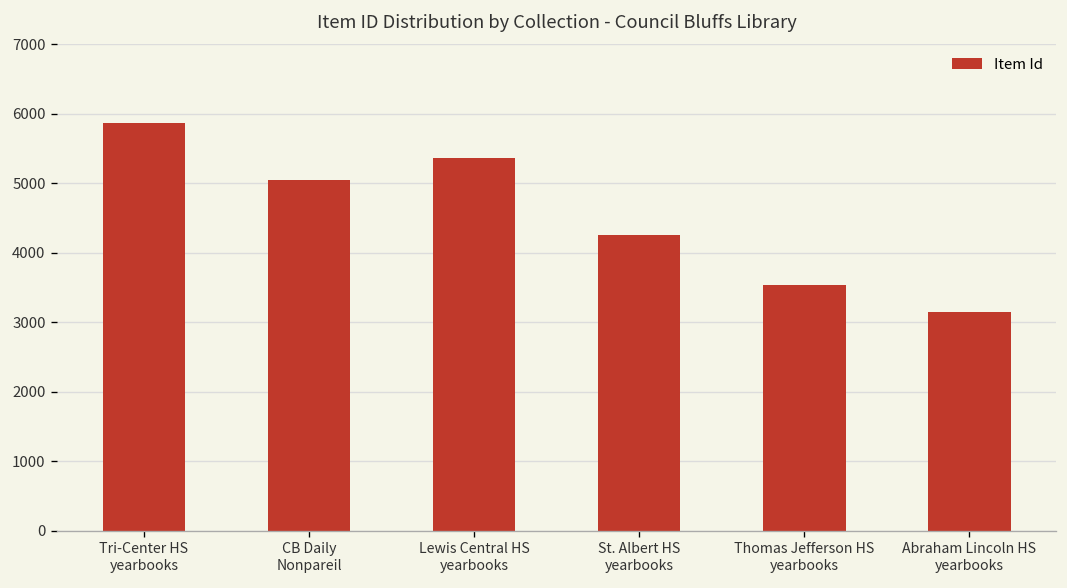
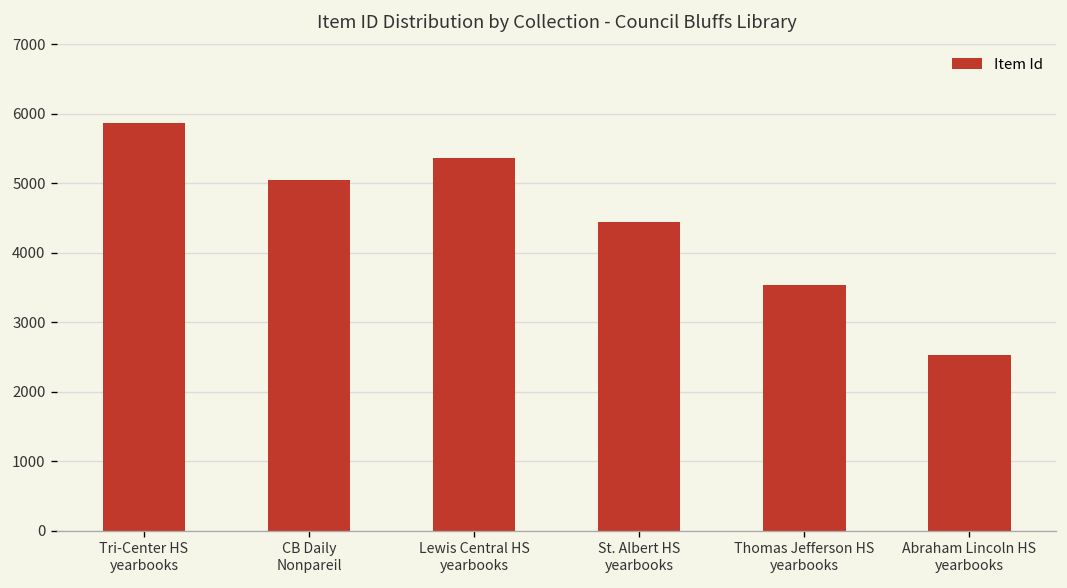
St. Albert HS yearbooks: 4300 -> 4400
Abraham Lincoln HS yearbooks: 3100 -> 2500
